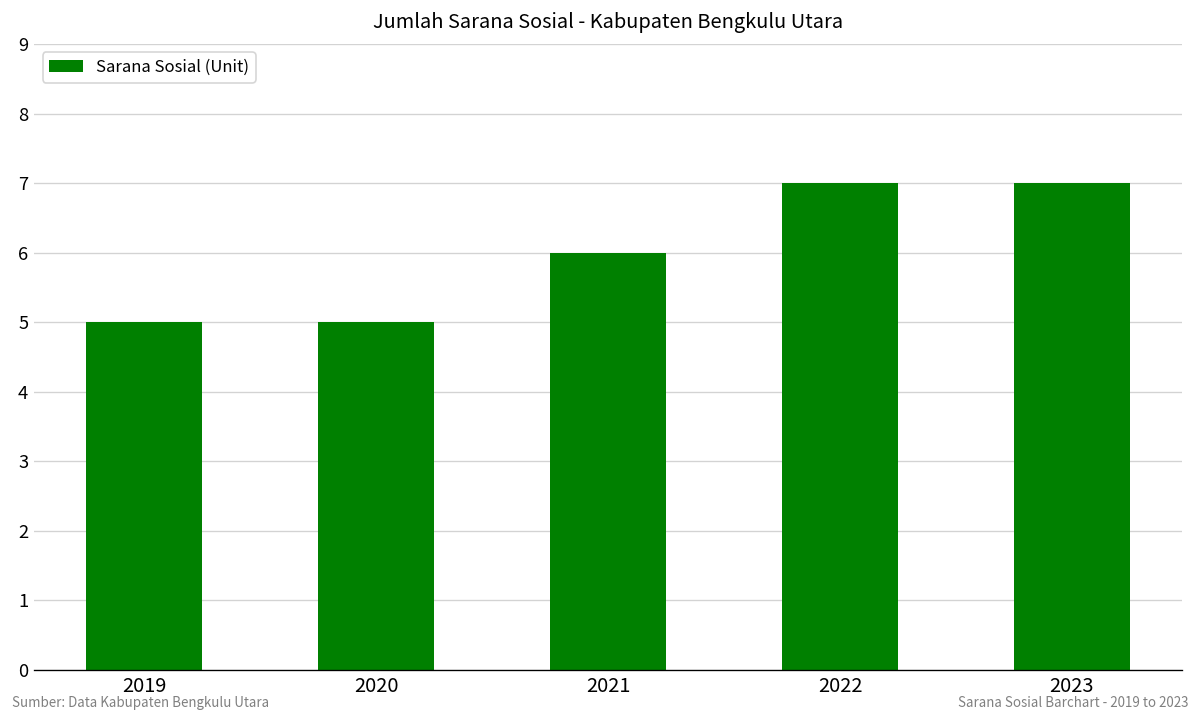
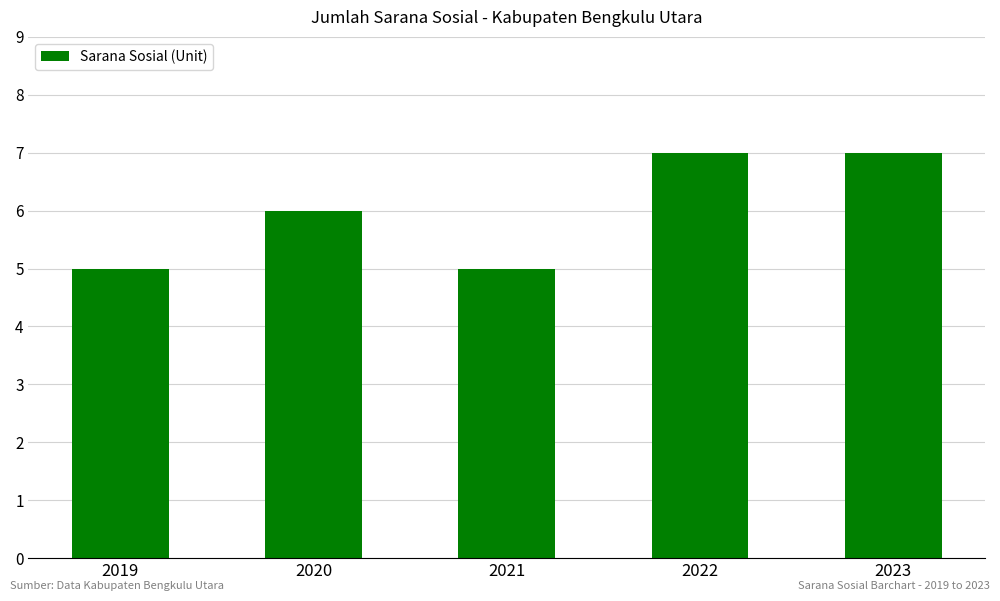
2020: 5 -> 6
2021: 6 -> 5
